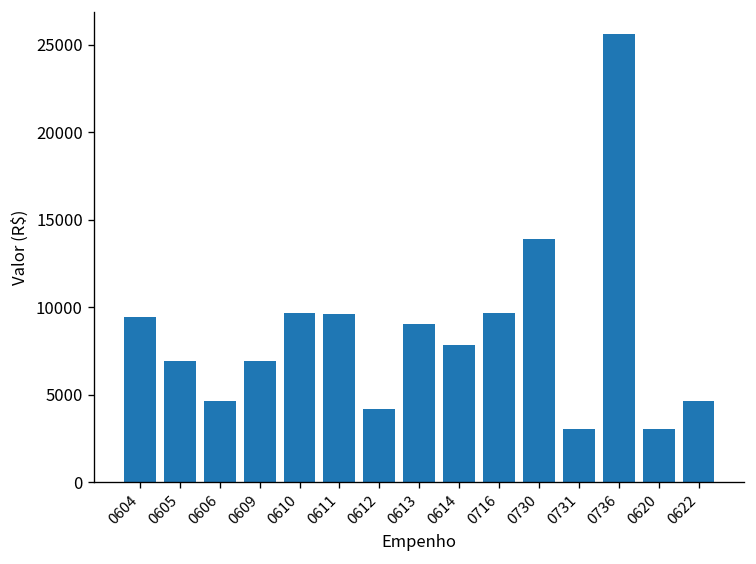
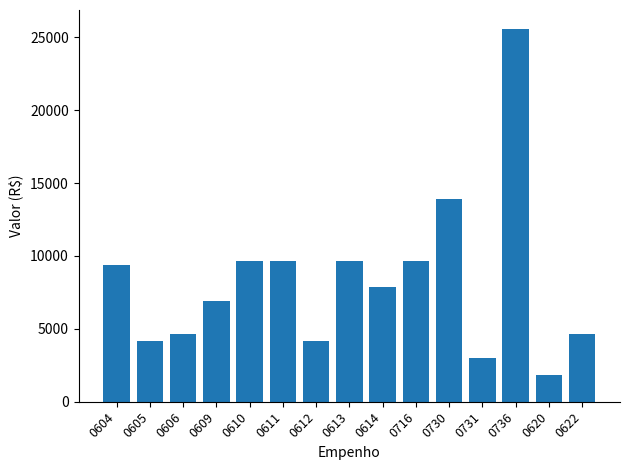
0605: 6900 -> 4200
0613: 9000 -> 9600
0620: 3000 -> 1900
